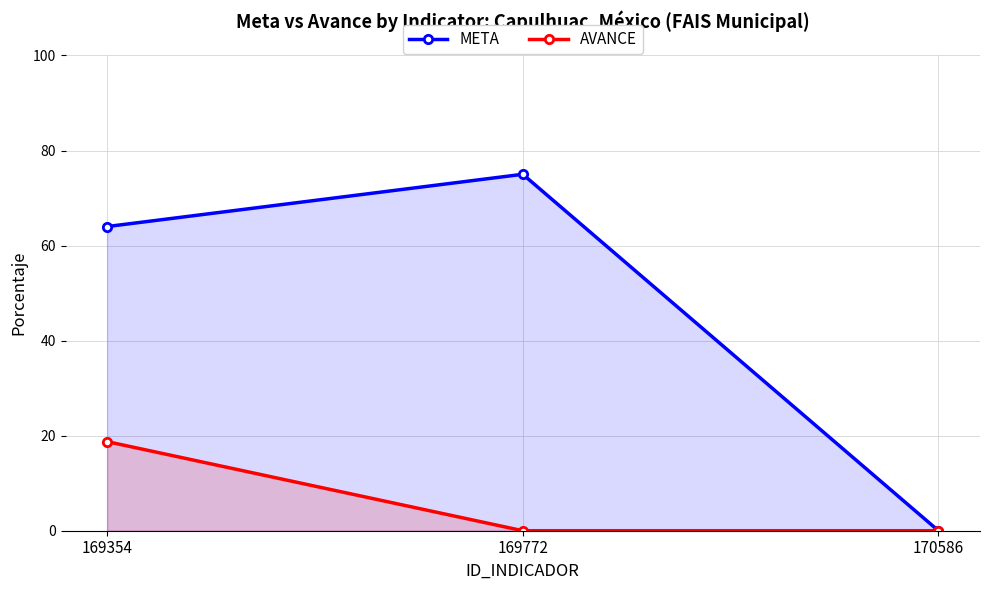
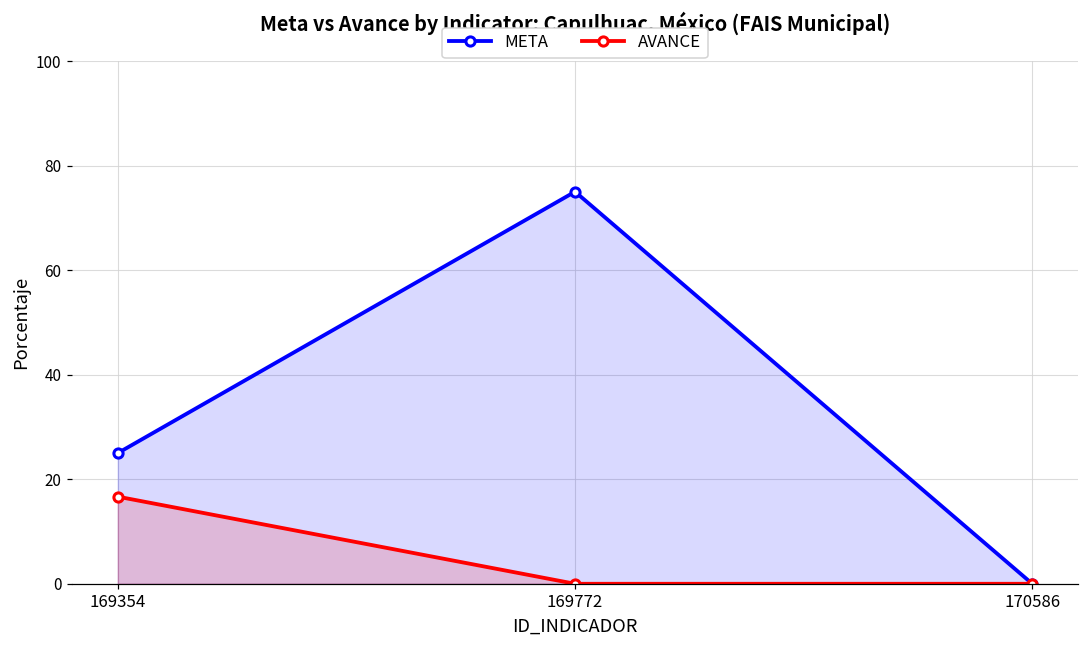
META, 169354: 64 -> 25
AVANCE, 169354: 19 -> 17
